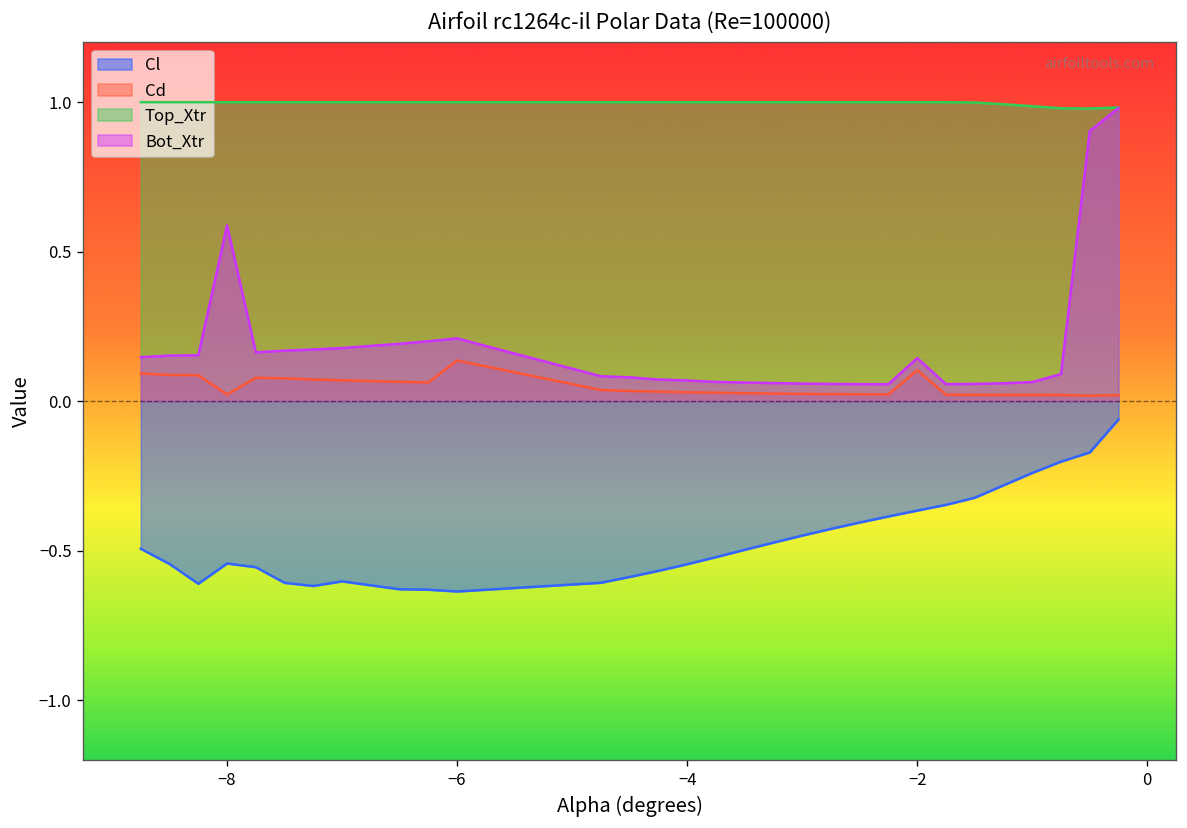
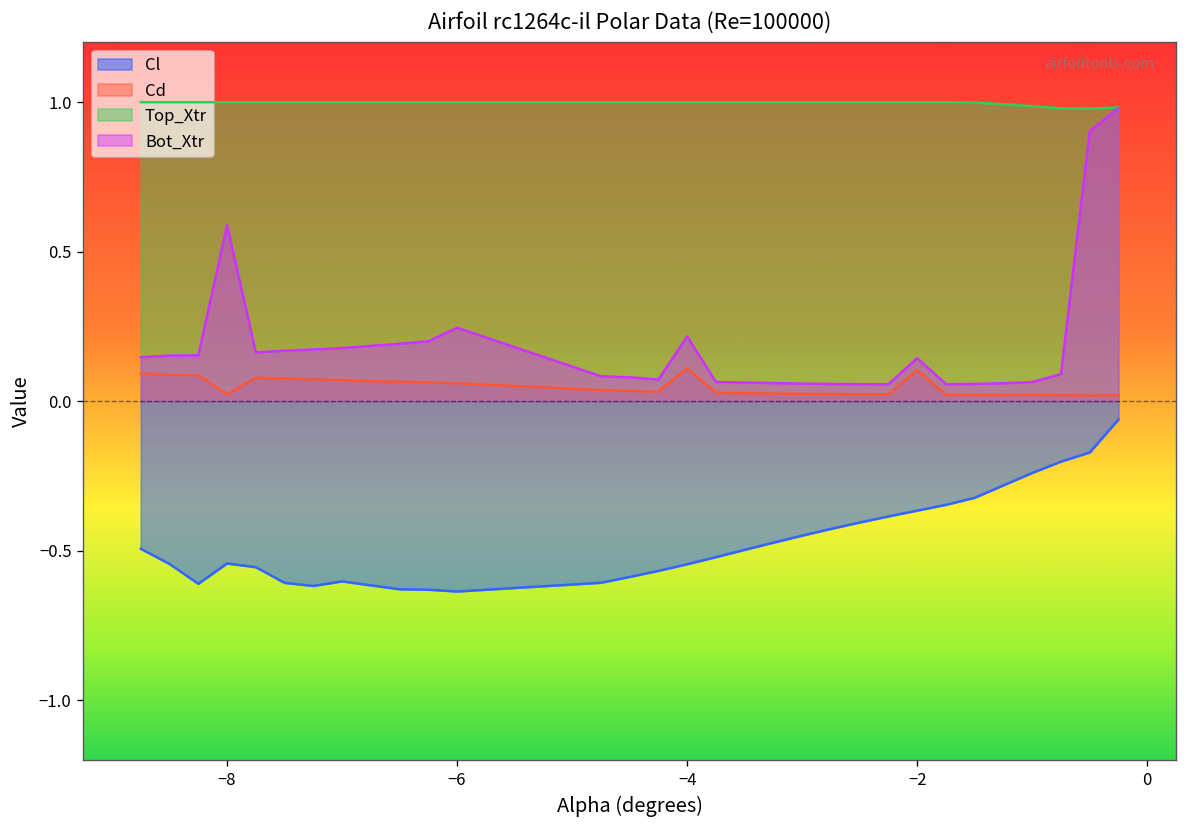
Cd, −6: 0.14 -> 0.06
Bot_Xtr, −6: 0.21 -> 0.25
Cd, −4: 0.03 -> 0.11
Bot_Xtr, −4: 0.07 -> 0.22
